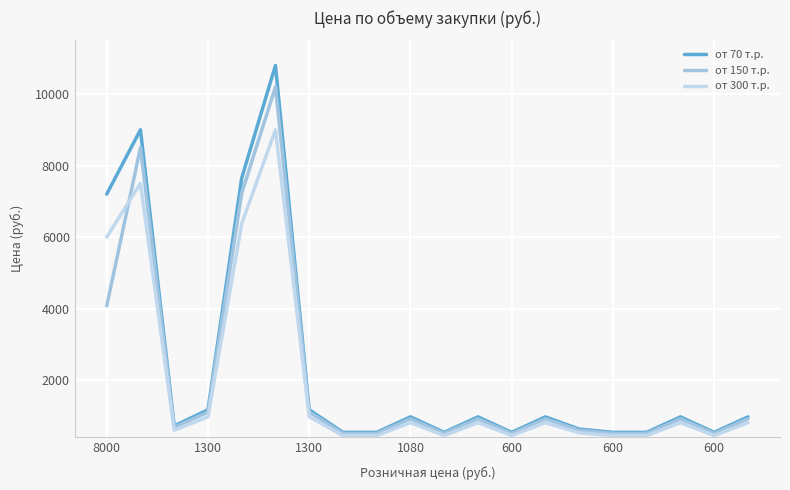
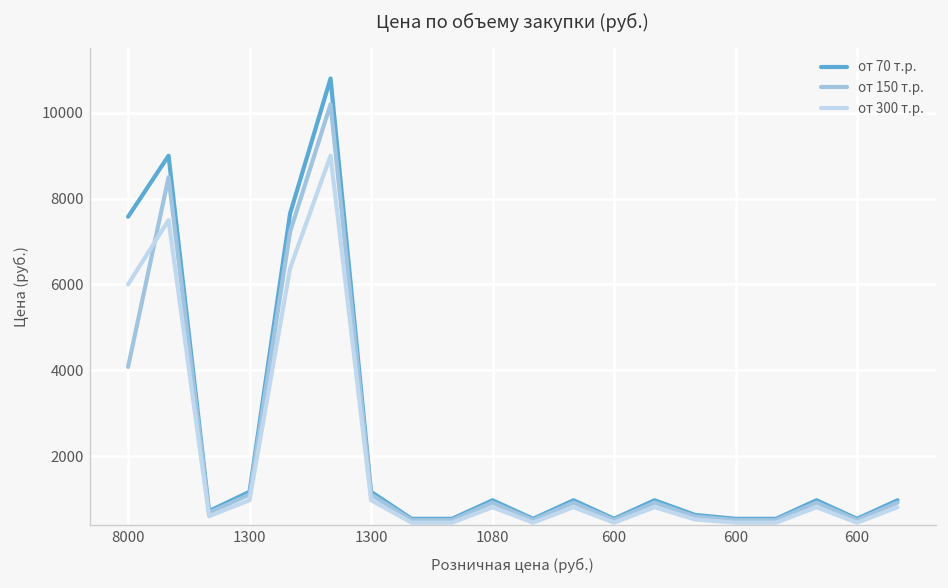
от 70 т.р., 8000: 7200 -> 7600
